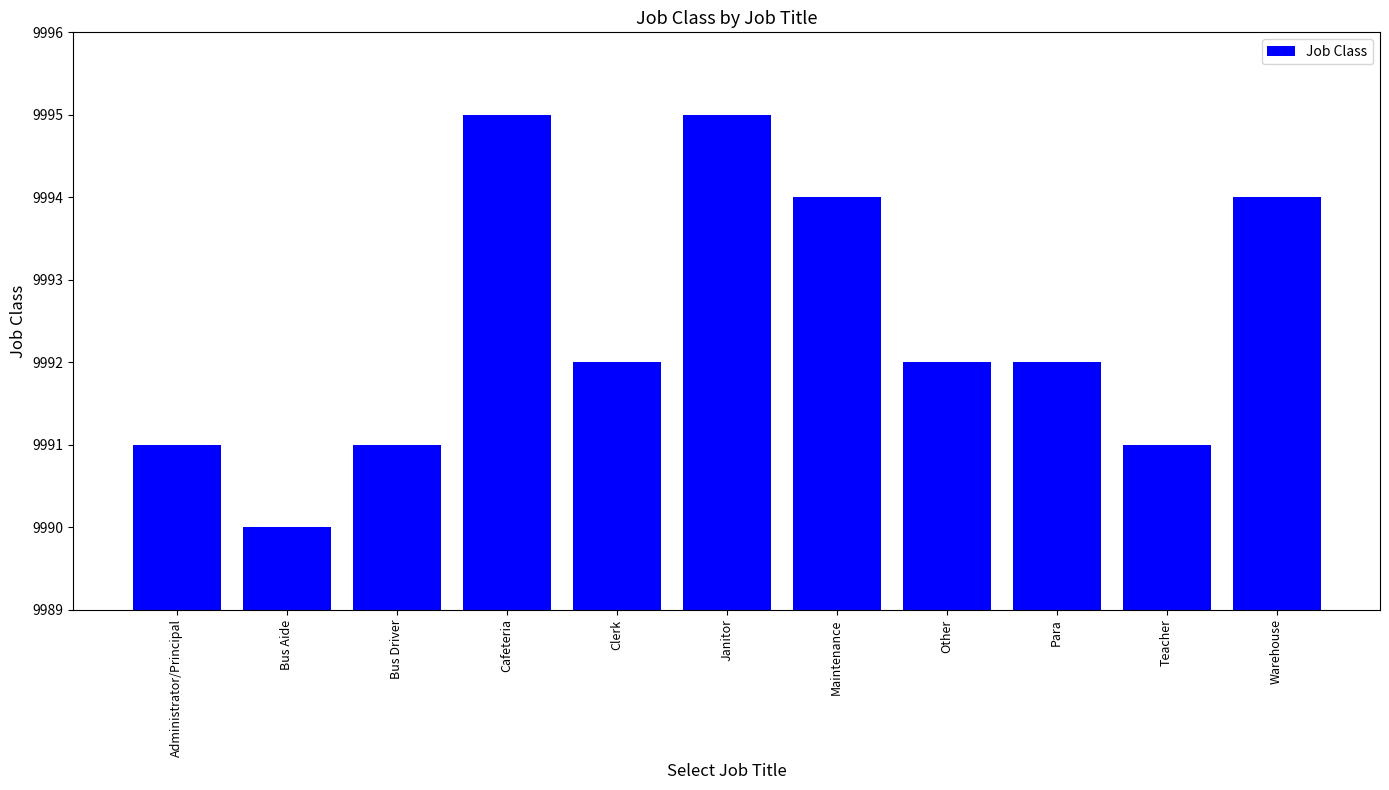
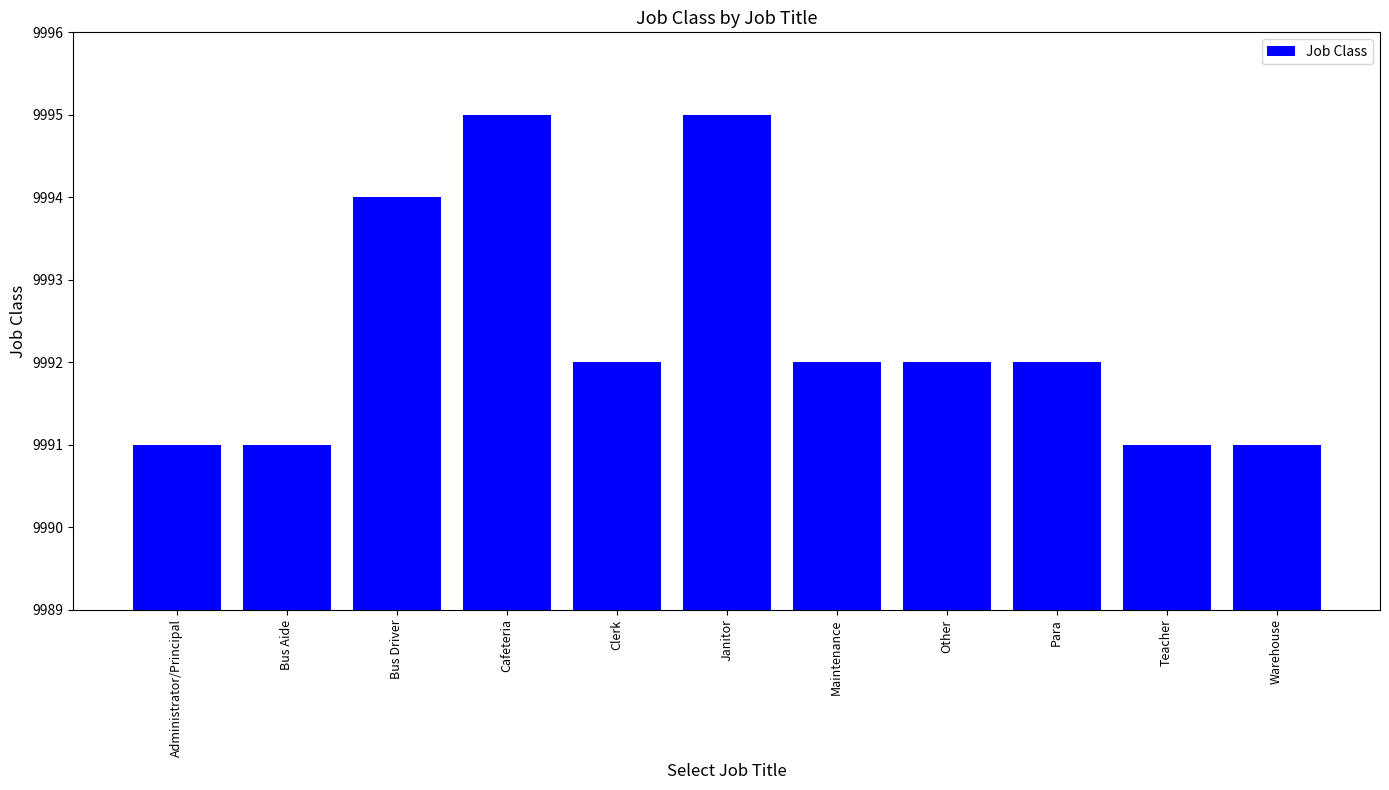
Bus Aide: 9990 -> 9991
Bus Driver: 9991 -> 9994
Maintenance: 9994 -> 9992
Warehouse: 9994 -> 9991
